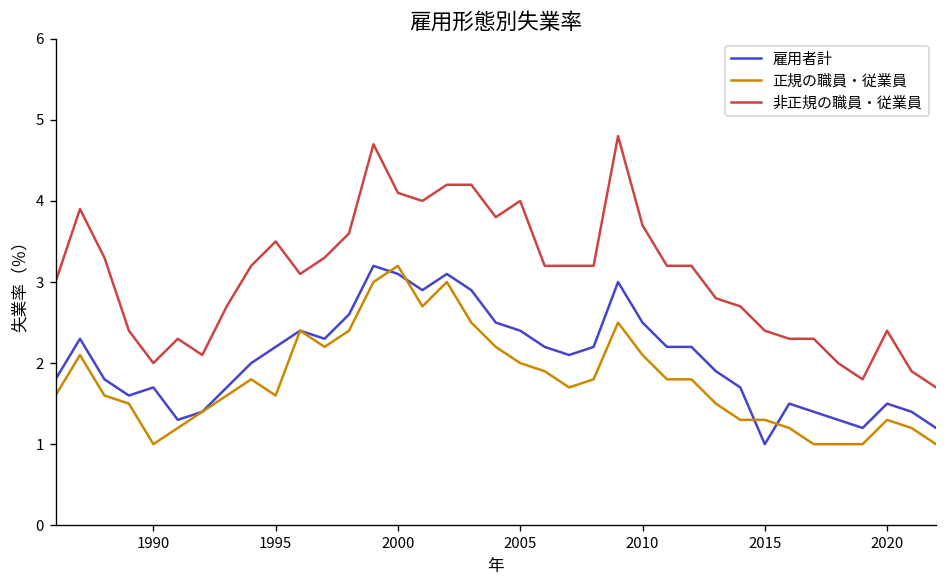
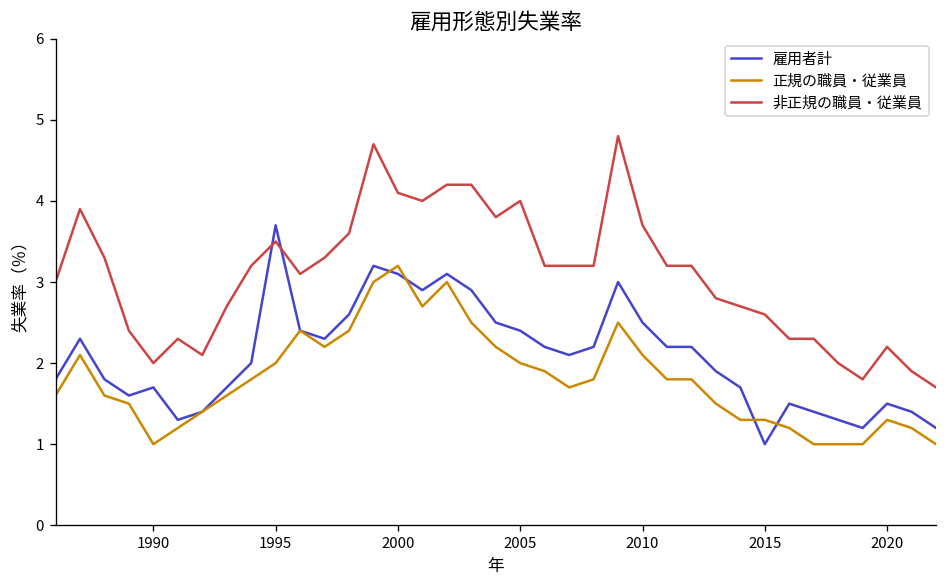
雇用者計, 1995: 2.2 -> 3.7
正規の職員・従業員, 1995: 1.6 -> 2.0
非正規の職員・従業員, 2015: 2.4 -> 2.6
非正規の職員・従業員, 2020: 2.4 -> 2.2
